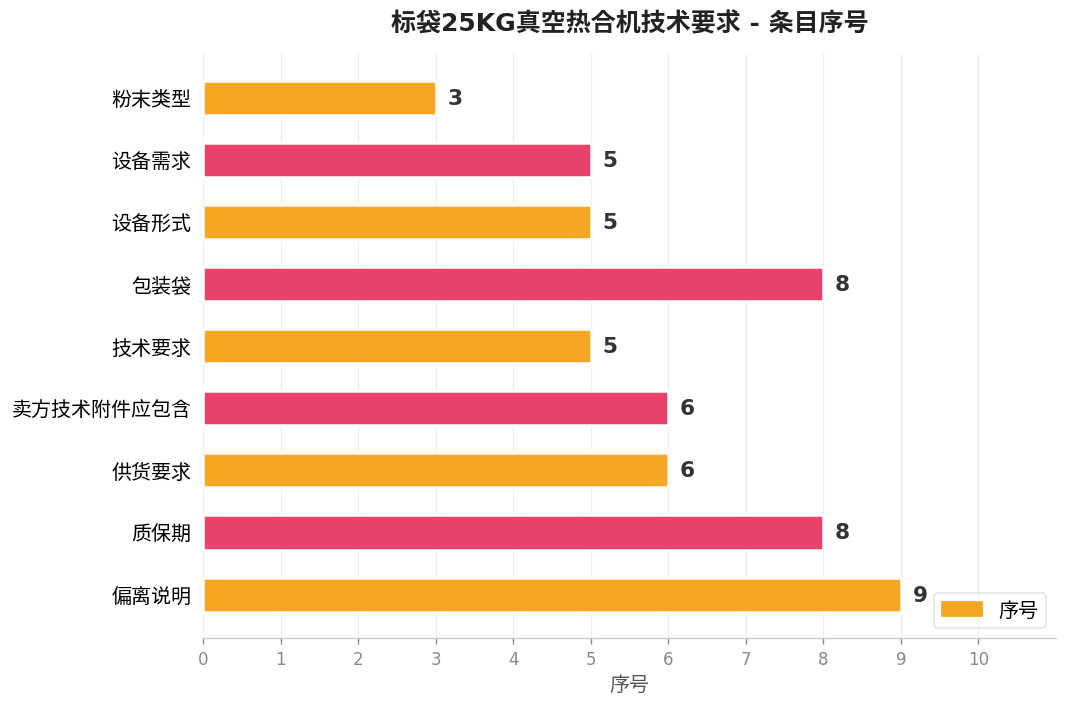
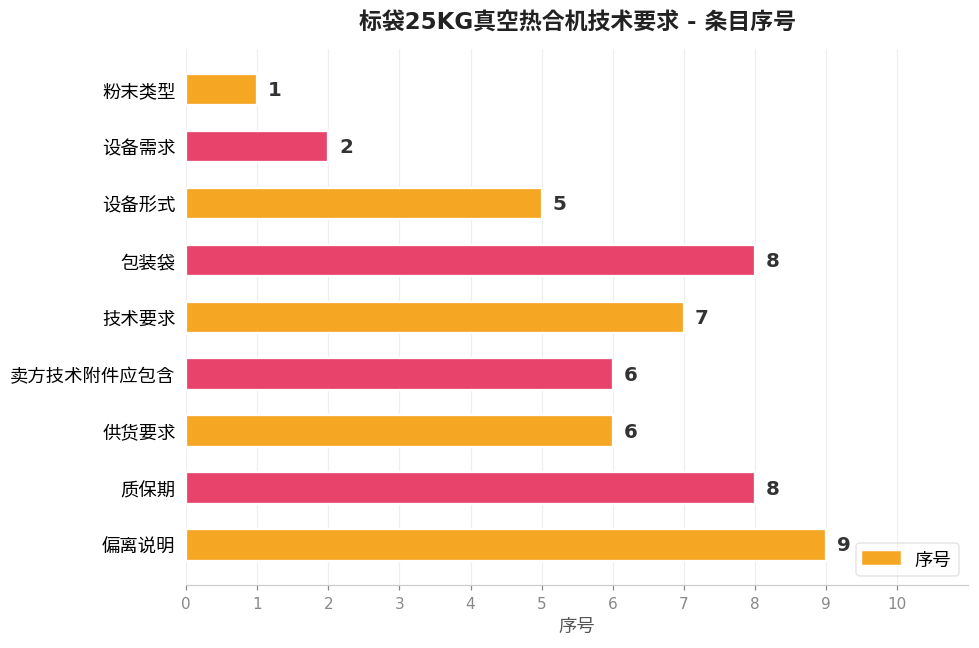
粉末类型: 3 -> 1
设备需求: 5 -> 2
技术要求: 5 -> 7
